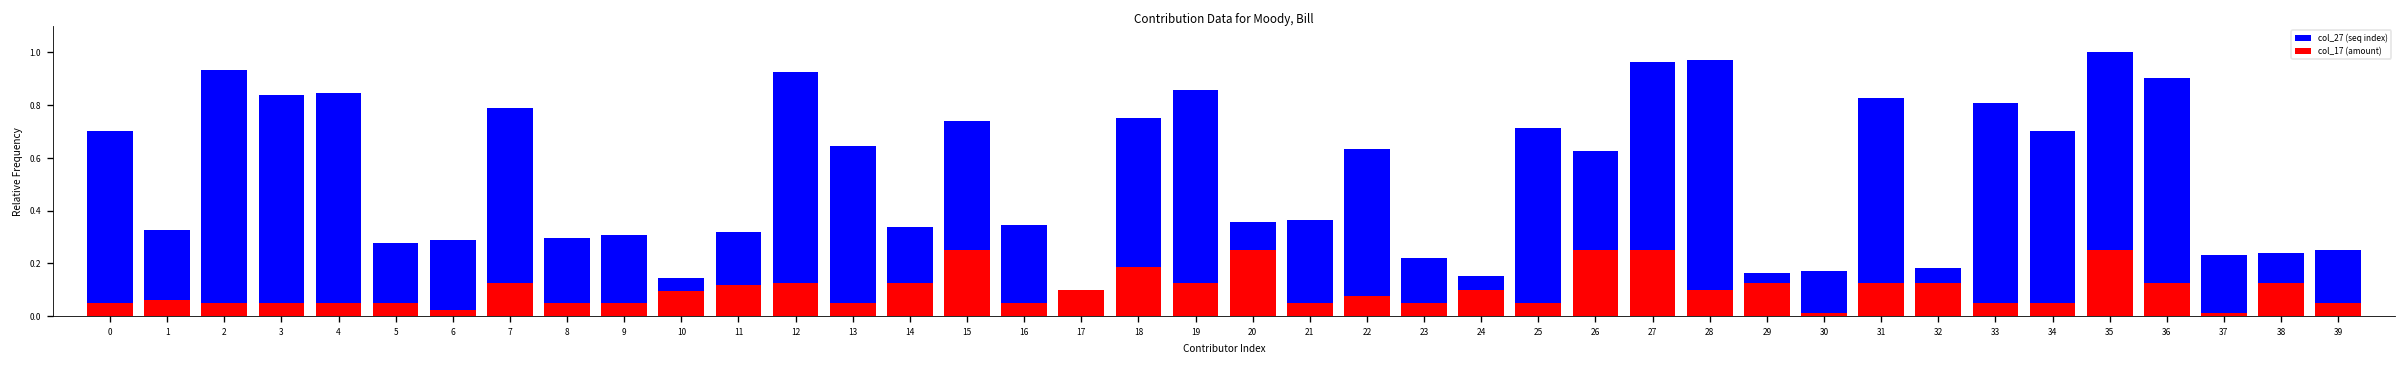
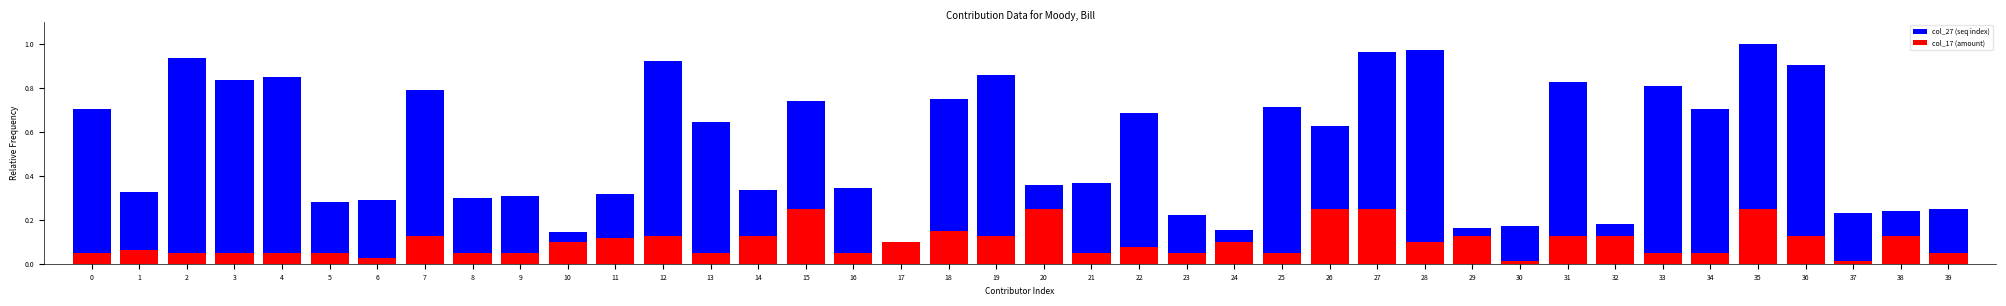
col_17 (amount), 18: 0.19 -> 0.15
col_27 (seq index), 22: 0.63 -> 0.68
